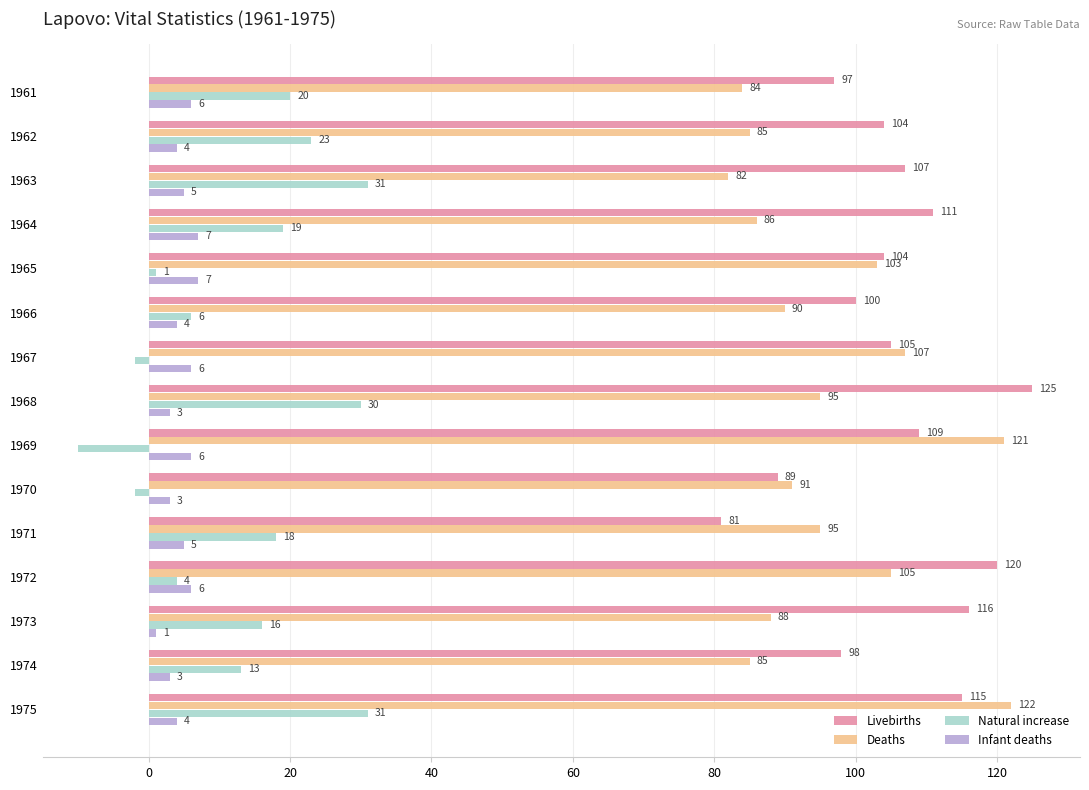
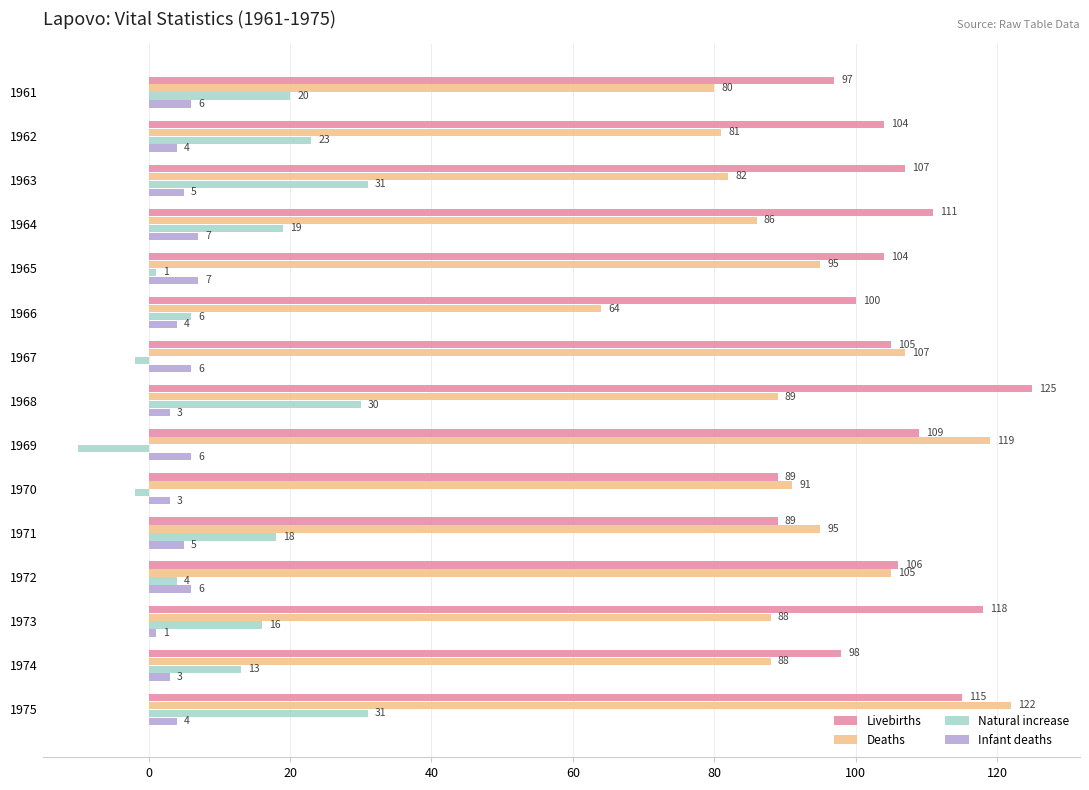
Deaths, 1961: 84 -> 80
Deaths, 1962: 85 -> 81
Deaths, 1965: 103 -> 95
Deaths, 1966: 90 -> 64
Deaths, 1968: 95 -> 89
Deaths, 1969: 121 -> 119
Livebirths, 1971: 81 -> 89
Livebirths, 1972: 120 -> 106
Livebirths, 1973: 116 -> 118
Deaths, 1974: 85 -> 88
